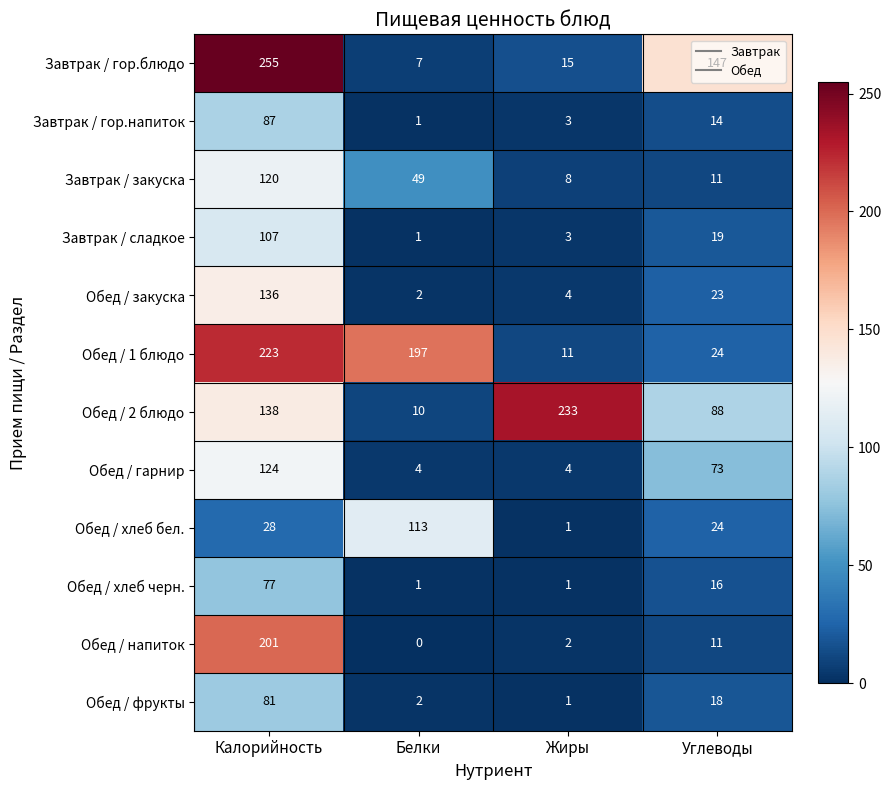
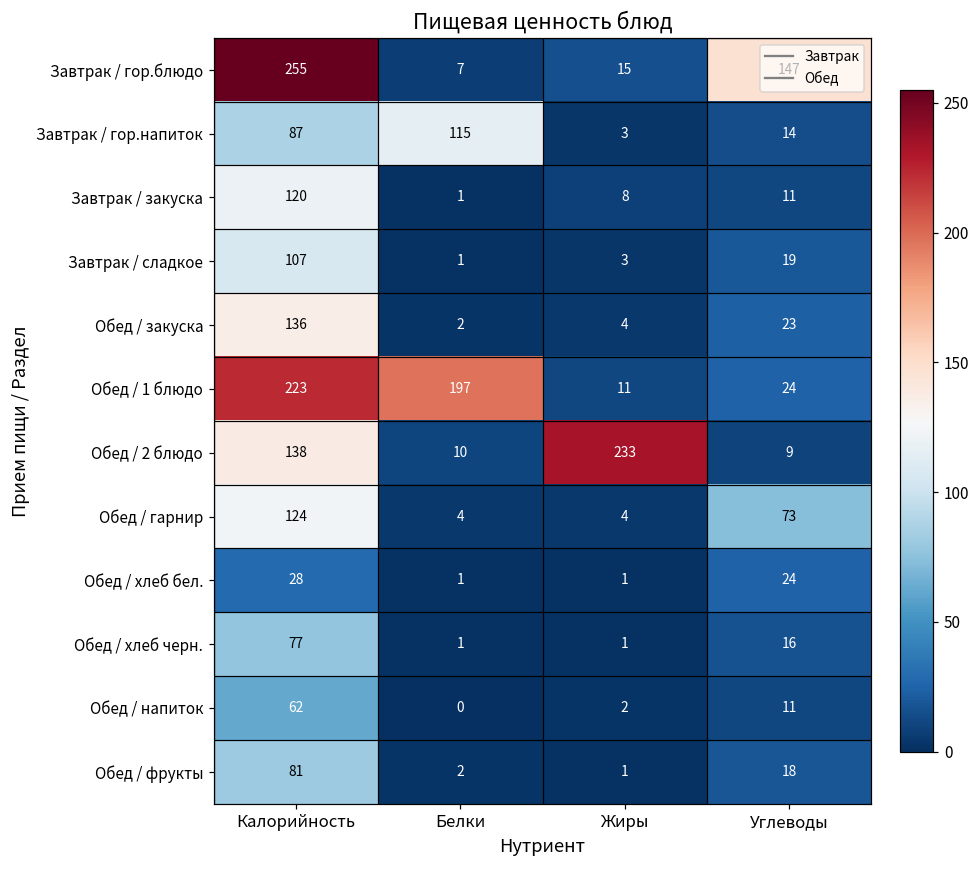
Завтрак / гор.напиток, Белки: 1 -> 115
Завтрак / закуска, Белки: 49 -> 1
Обед / 2 блюдо, Углеводы: 88 -> 9
Обед / хлеб бел., Белки: 113 -> 1
Обед / напиток, Калорийность: 201 -> 62
